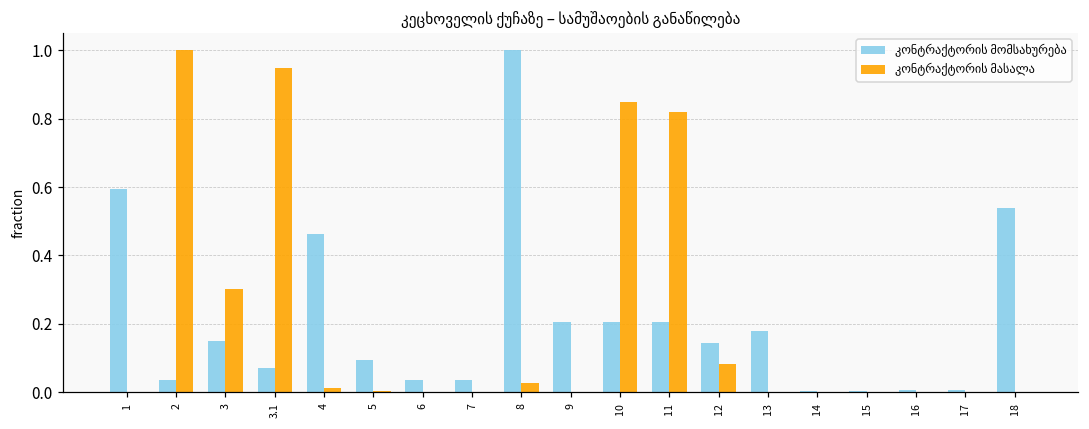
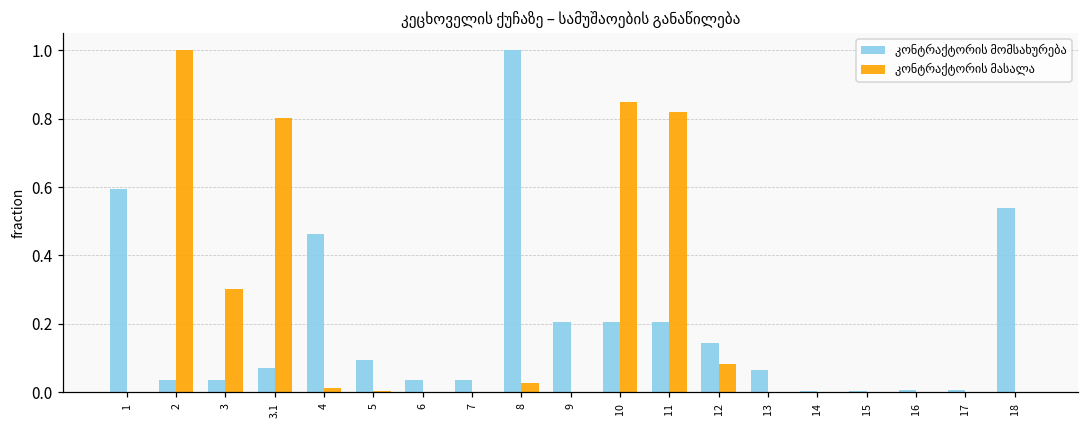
კონტრაქტორის მომსახურება, 3: 0.15 -> 0.04
კონტრაქტორის მასალა, 3.1: 0.95 -> 0.80
კონტრაქტორის მომსახურება, 13: 0.18 -> 0.06
